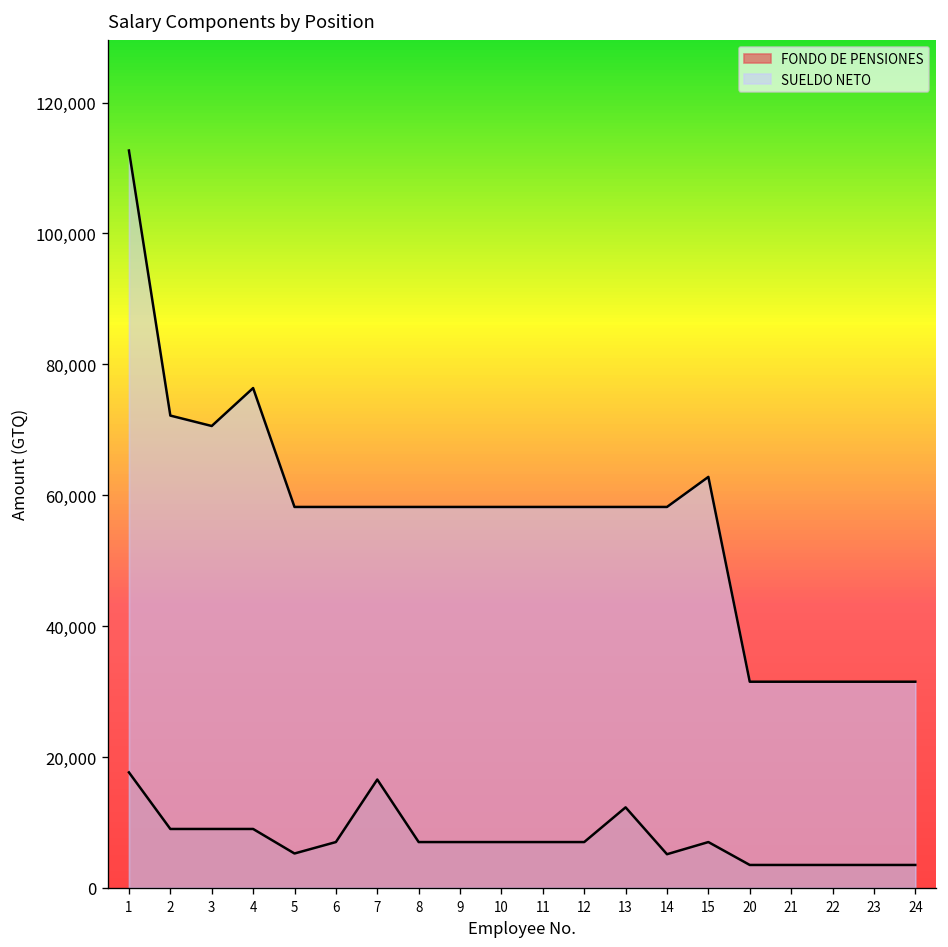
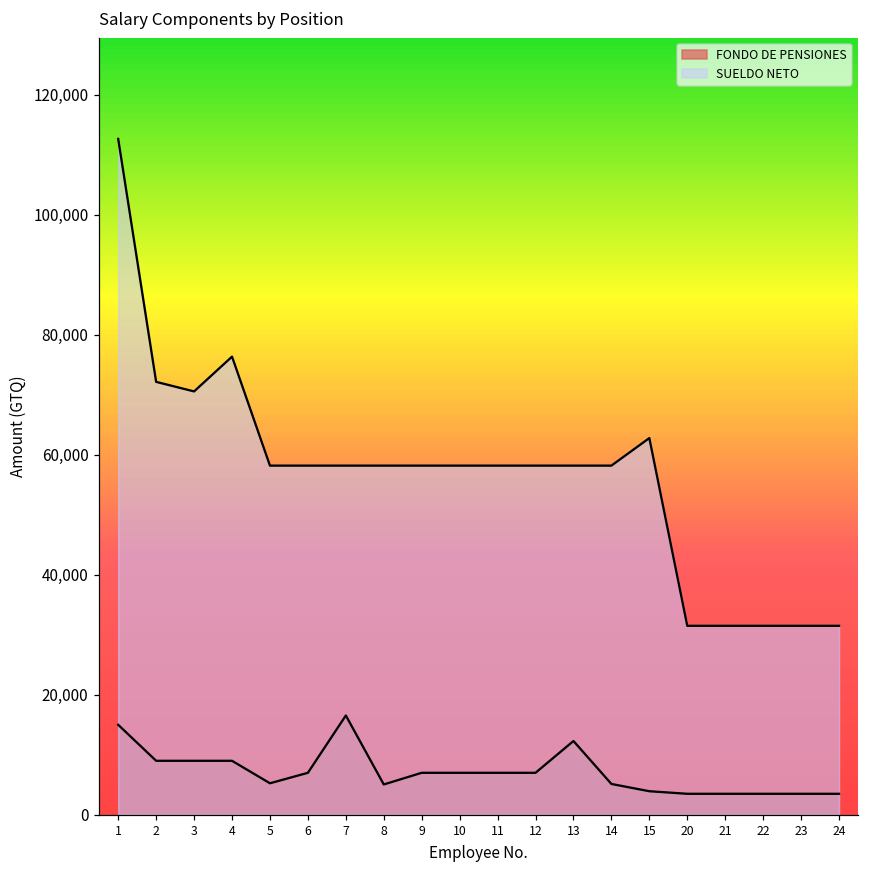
FONDO DE PENSIONES, 1: 18,000 -> 15,000
FONDO DE PENSIONES, 8: 7,000 -> 5,000
FONDO DE PENSIONES, 15: 7,000 -> 4,000
